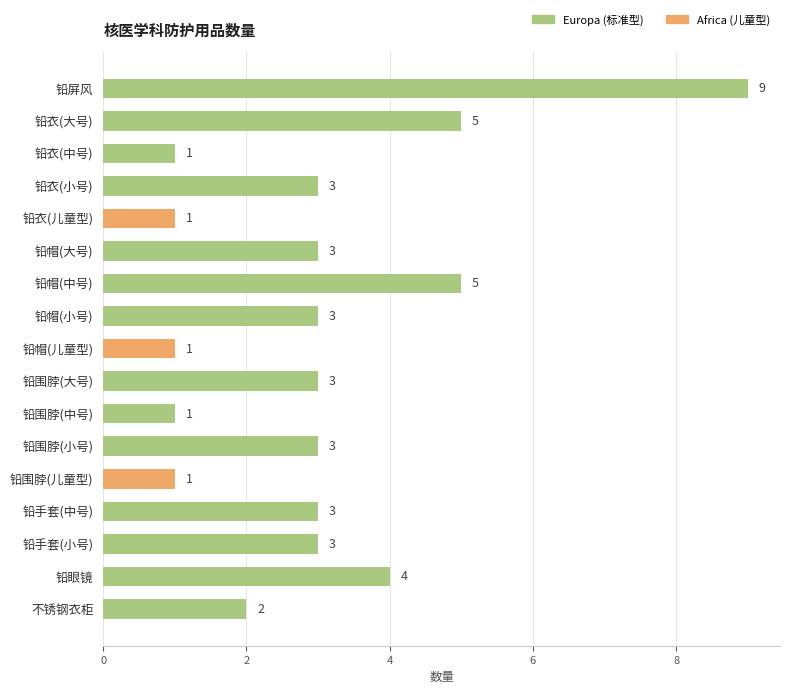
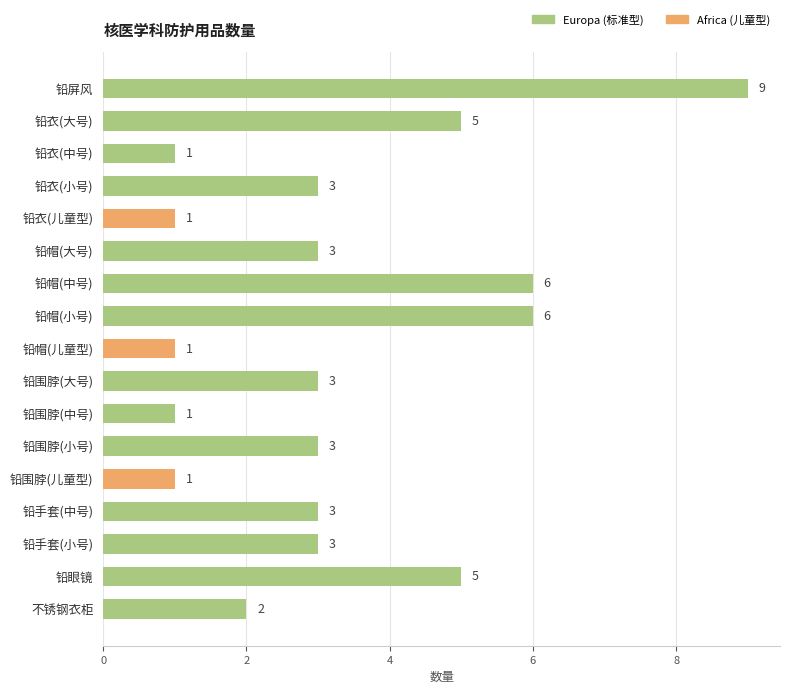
铅帽(中号): 5 -> 6
铅帽(小号): 3 -> 6
铅眼镜: 4 -> 5
